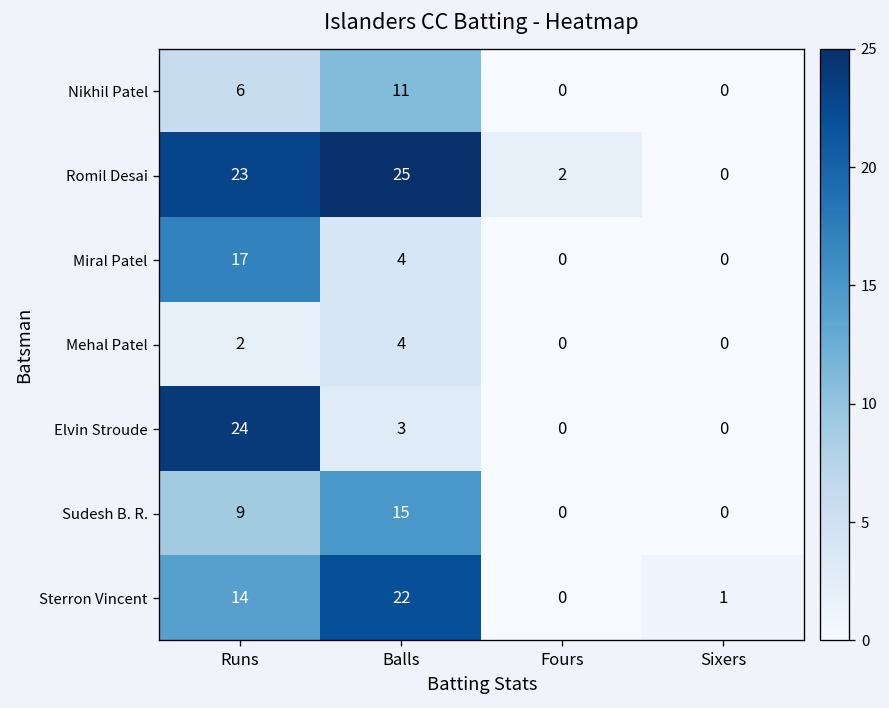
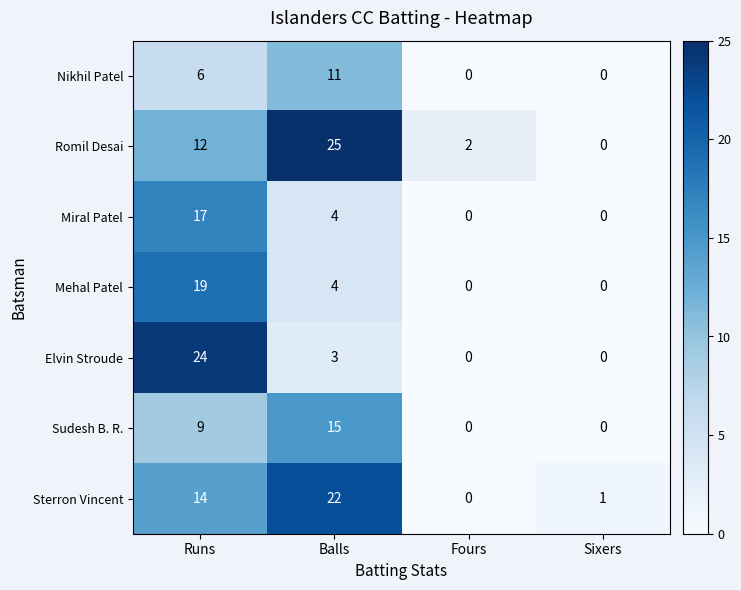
Romil Desai, Runs: 23 -> 12
Mehal Patel, Runs: 2 -> 19
